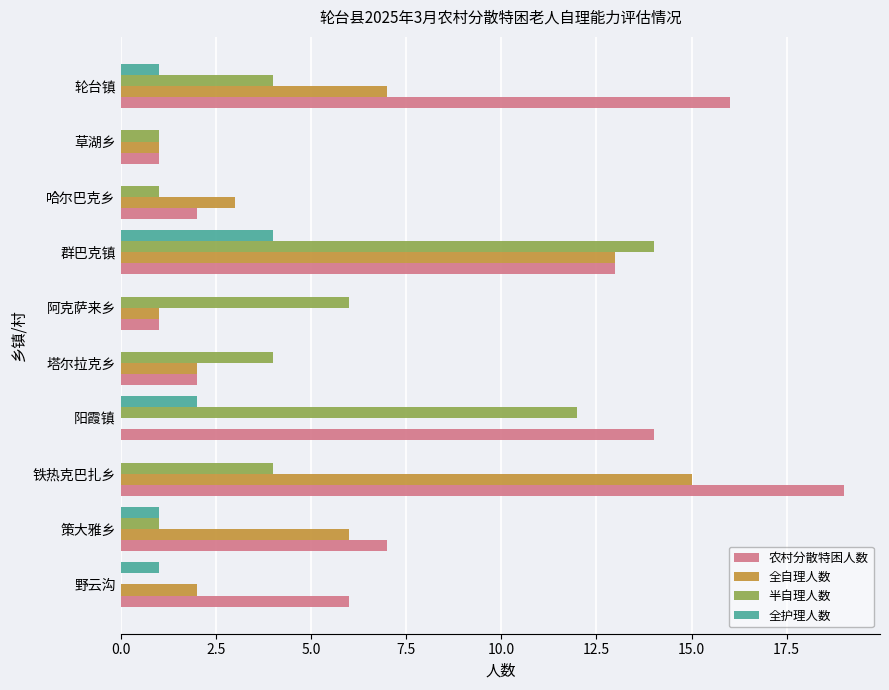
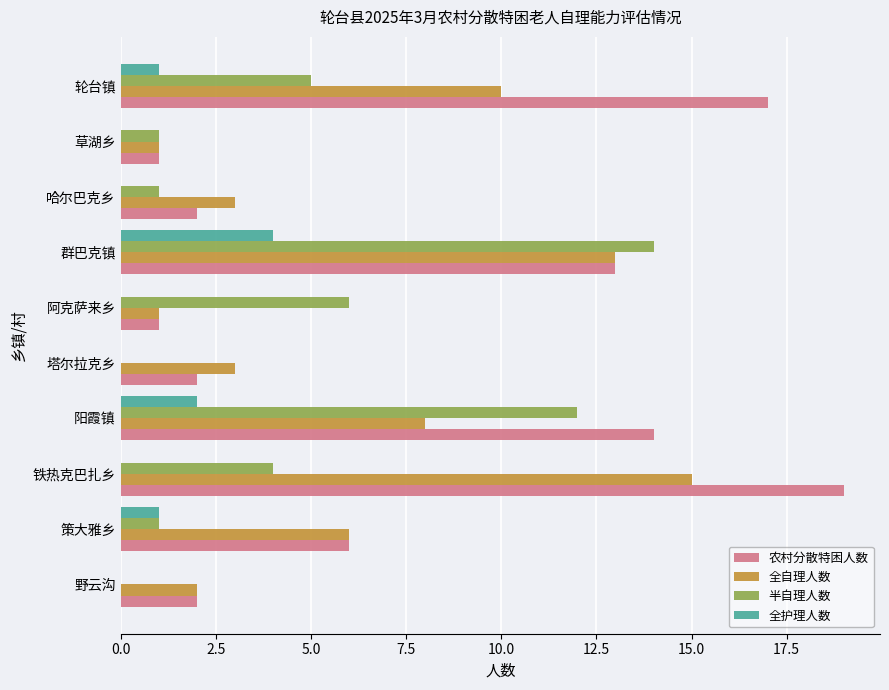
半自理人数, 轮台镇: 4 -> 5
全自理人数, 轮台镇: 7 -> 10
农村分散特困人数, 轮台镇: 16 -> 17
半自理人数, 塔尔拉克乡: 4 -> 0
全自理人数, 塔尔拉克乡: 2 -> 3
全自理人数, 阳霞镇: 0 -> 8
农村分散特困人数, 策大雅乡: 7 -> 6
全护理人数, 野云沟: 1 -> 0
农村分散特困人数, 野云沟: 6 -> 2
